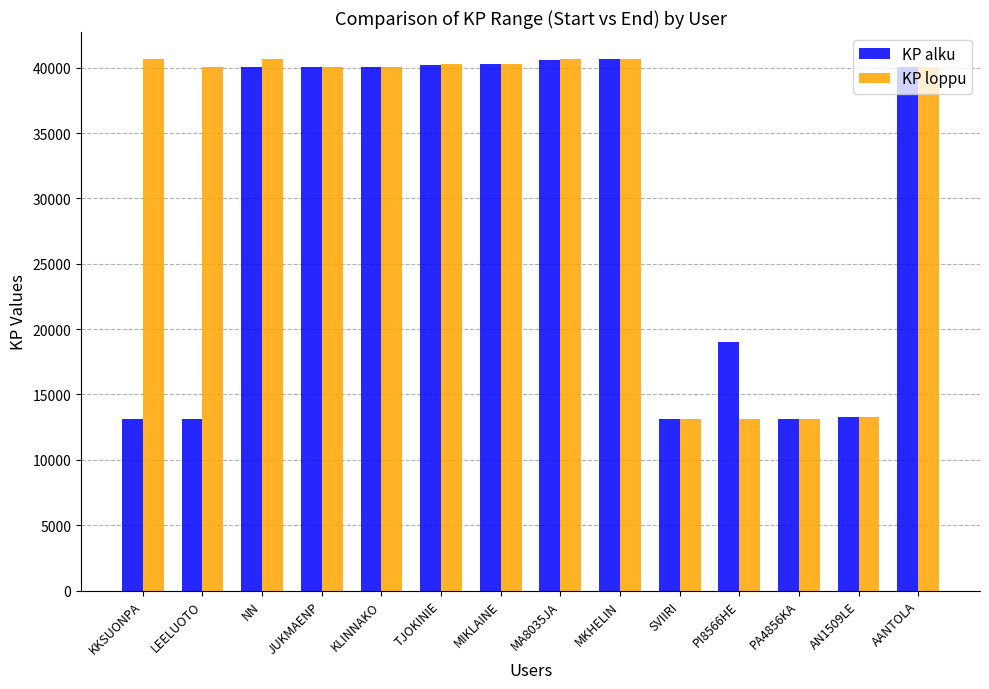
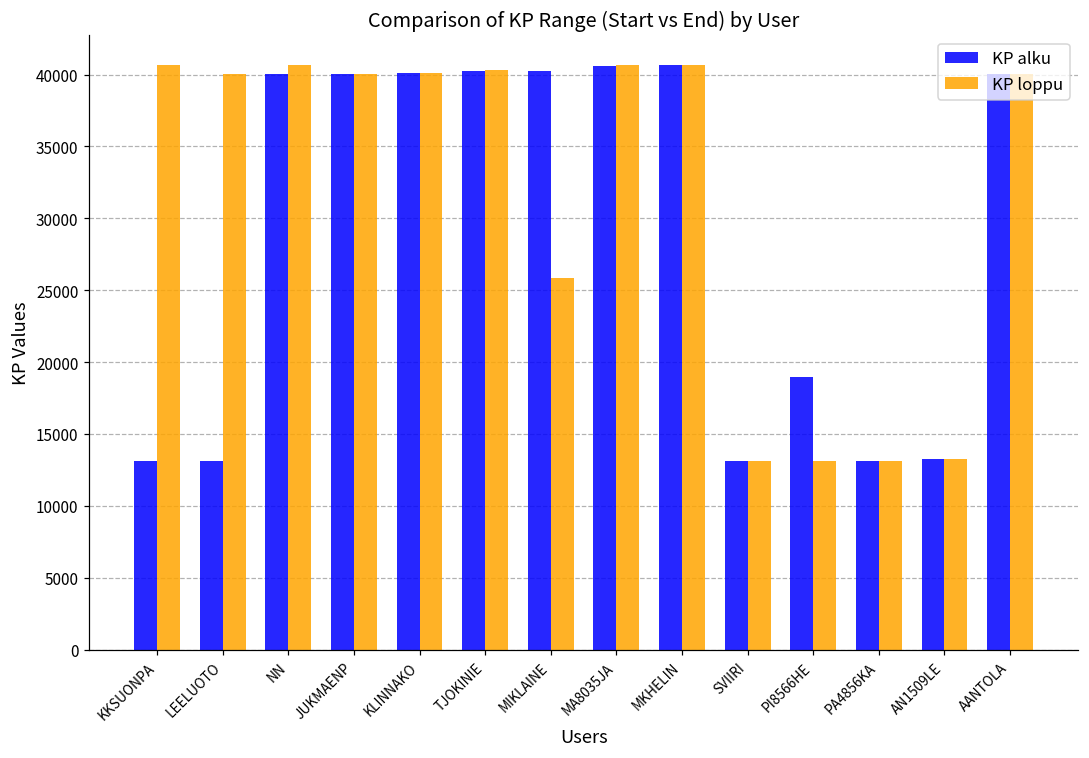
KP loppu, MIKLAINE: 40300 -> 25900
